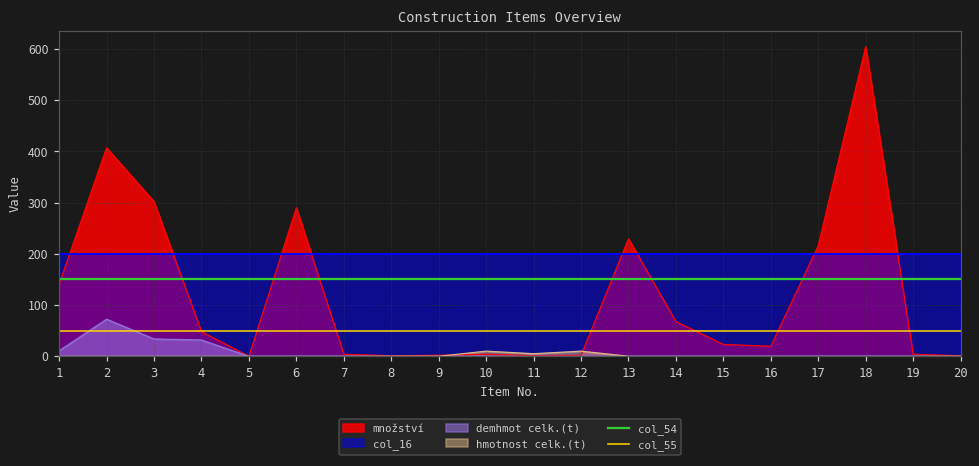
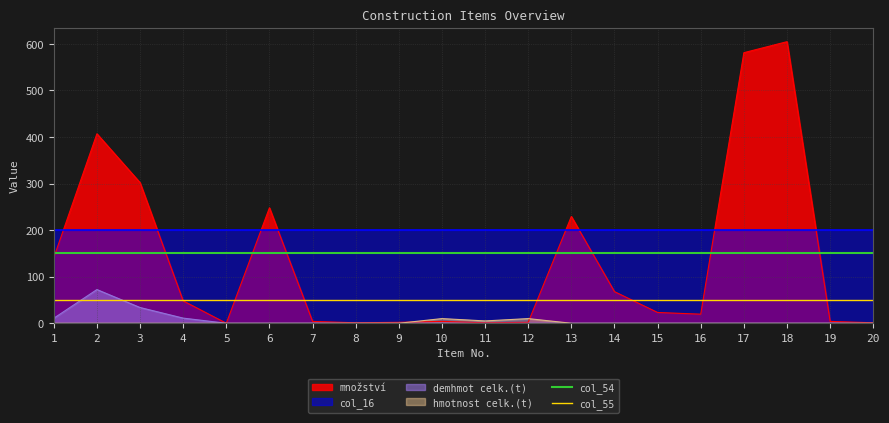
demhmot celk.(t), 4: 30 -> 10
množství, 6: 290 -> 250
množství, 17: 220 -> 580
